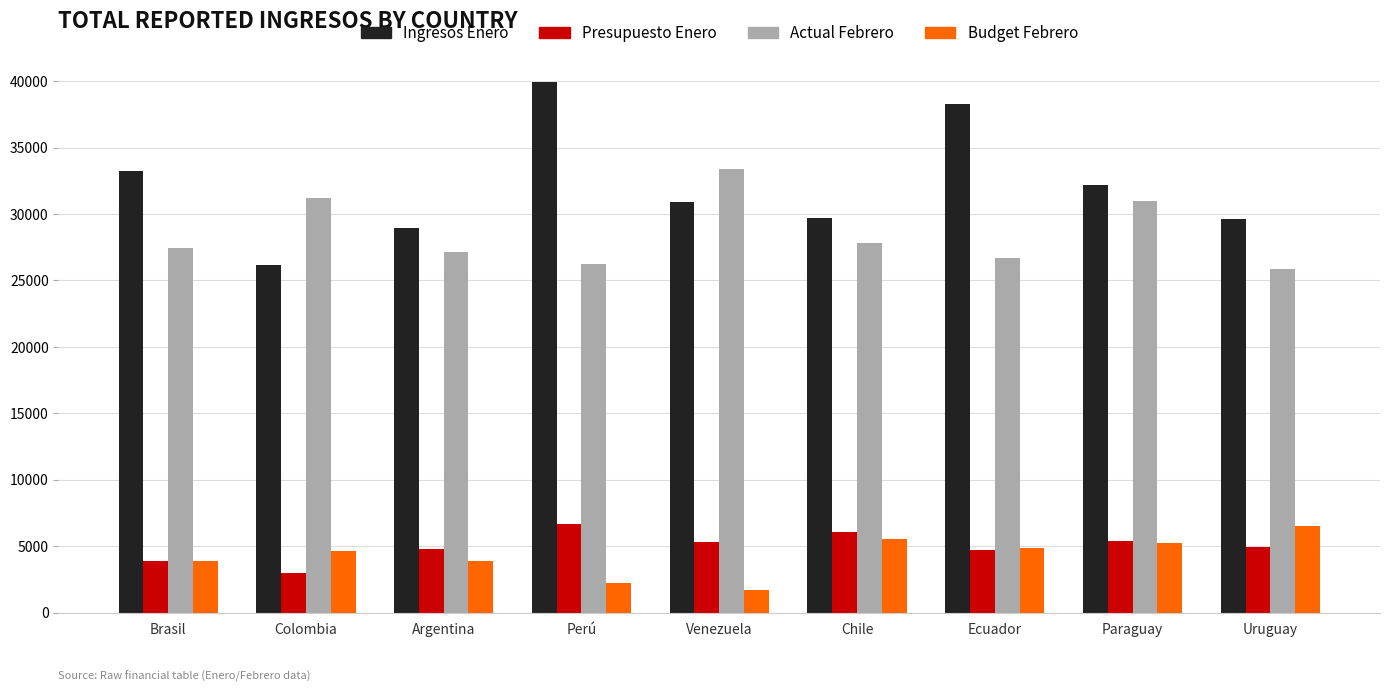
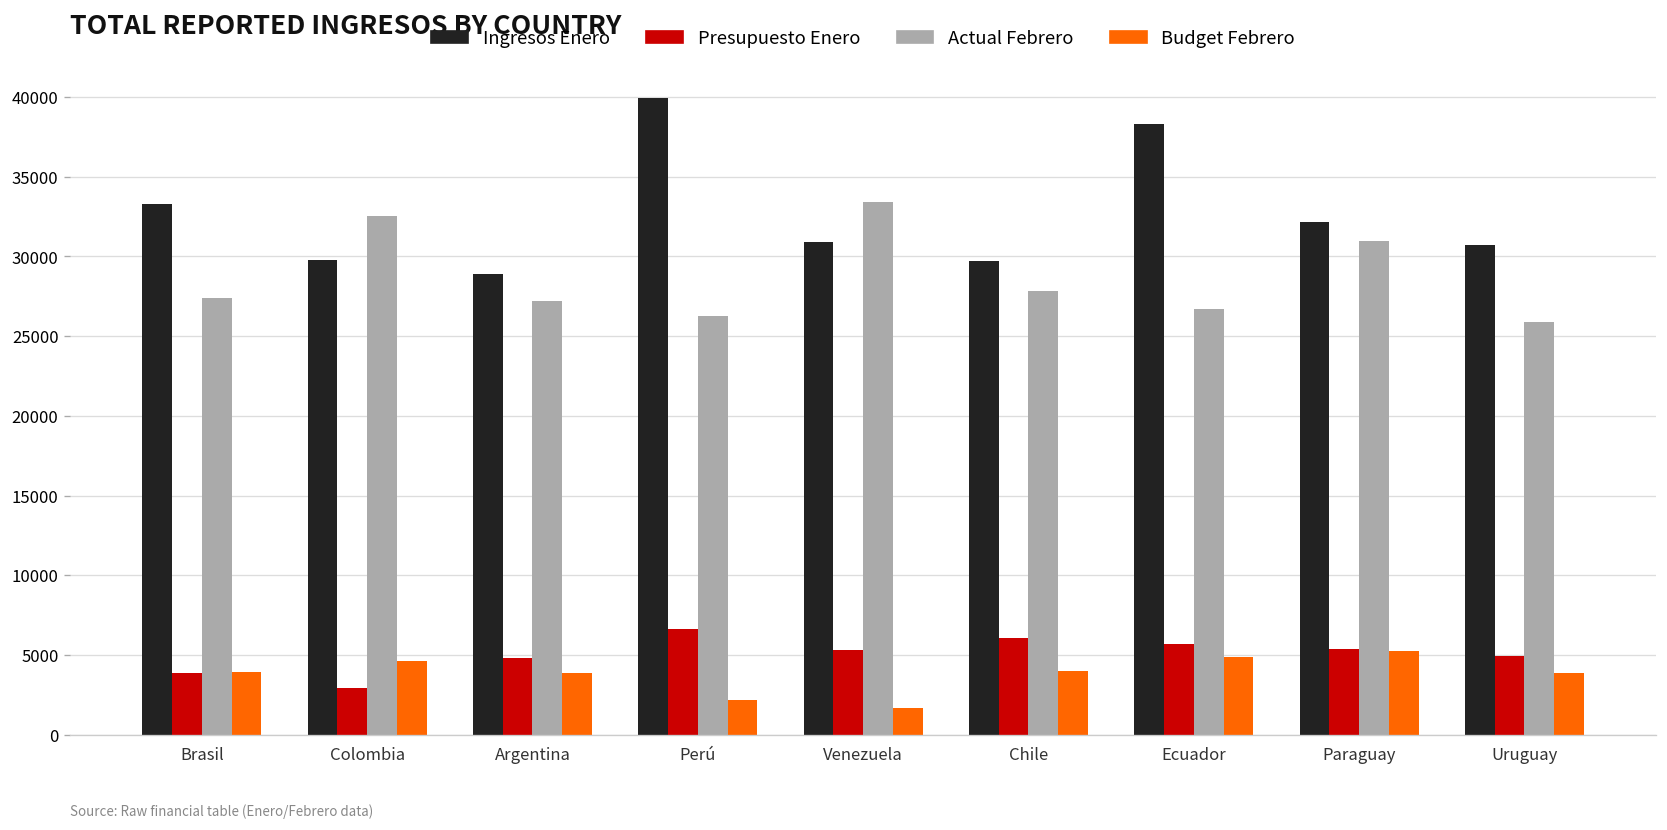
Ingresos Enero, Colombia: 26200 -> 29800
Actual Febrero, Colombia: 31200 -> 32600
Budget Febrero, Chile: 5500 -> 4000
Presupuesto Enero, Ecuador: 4700 -> 5700
Ingresos Enero, Uruguay: 29600 -> 30700
Budget Febrero, Uruguay: 6500 -> 3900
